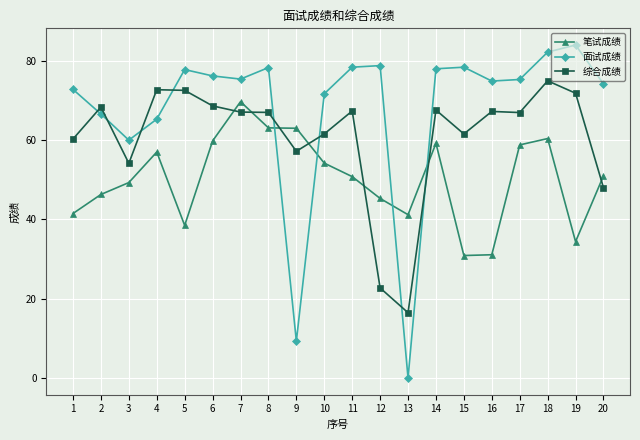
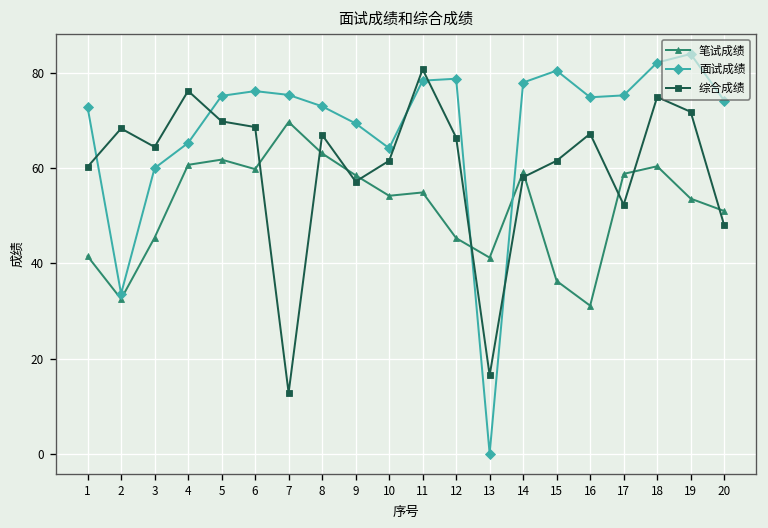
笔试成绩, 2: 46 -> 33
面试成绩, 2: 67 -> 34
笔试成绩, 3: 49 -> 45
综合成绩, 3: 54 -> 64
笔试成绩, 4: 57 -> 61
综合成绩, 4: 73 -> 76
笔试成绩, 5: 39 -> 62
面试成绩, 5: 78 -> 75
综合成绩, 5: 73 -> 70
综合成绩, 7: 67 -> 13
面试成绩, 8: 78 -> 73
笔试成绩, 9: 63 -> 59
面试成绩, 9: 9 -> 69
面试成绩, 10: 72 -> 64
笔试成绩, 11: 51 -> 55
综合成绩, 11: 67 -> 81
综合成绩, 12: 23 -> 66
综合成绩, 14: 68 -> 58
笔试成绩, 15: 31 -> 36
面试成绩, 15: 78 -> 81
综合成绩, 17: 67 -> 52
笔试成绩, 19: 34 -> 54
